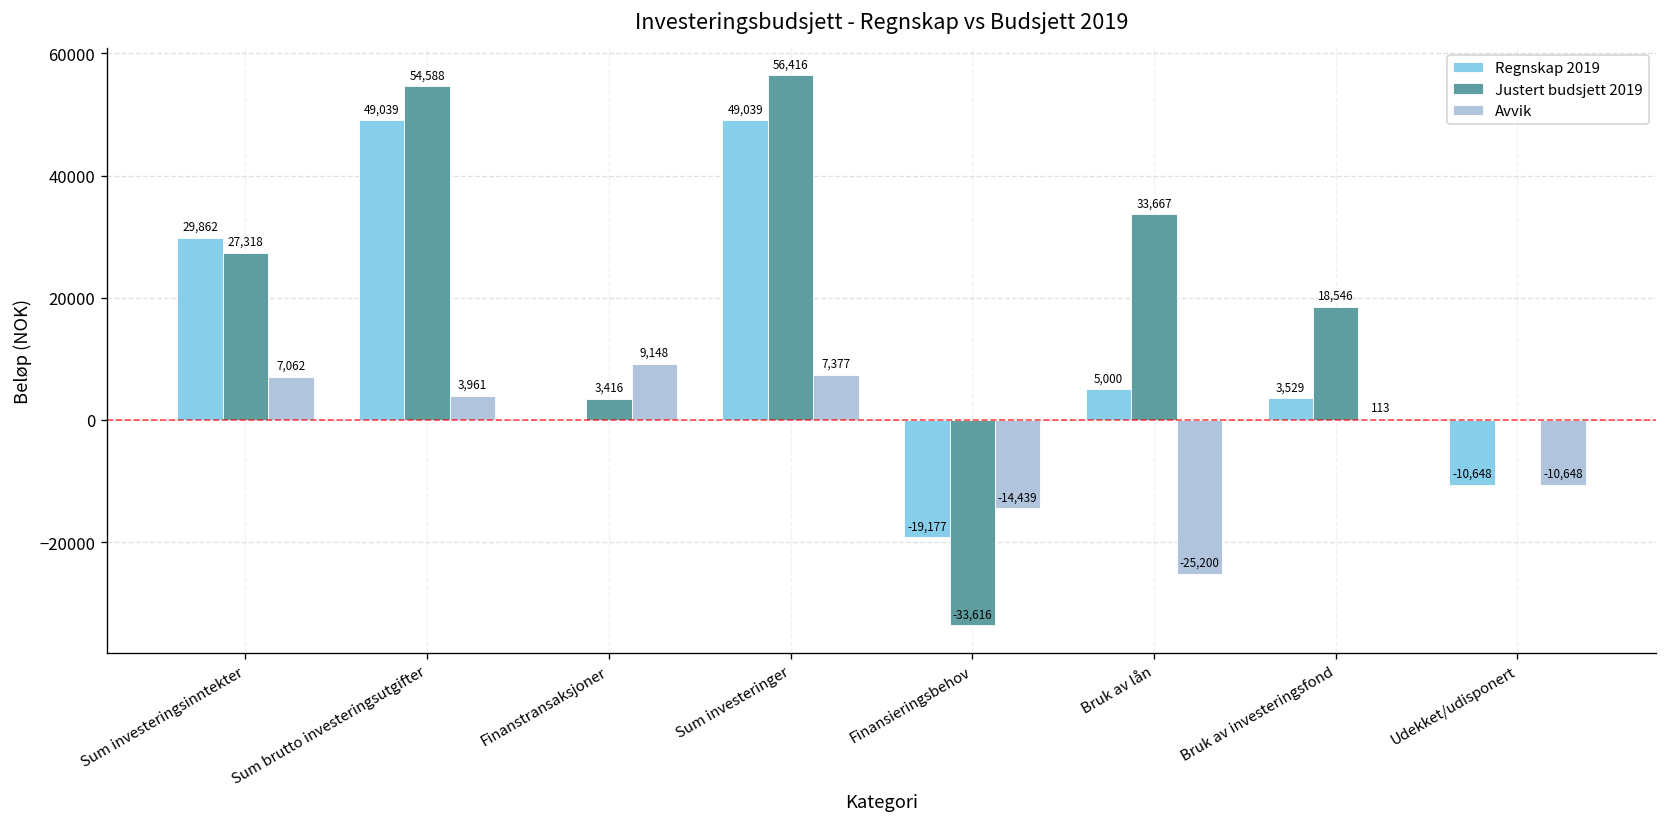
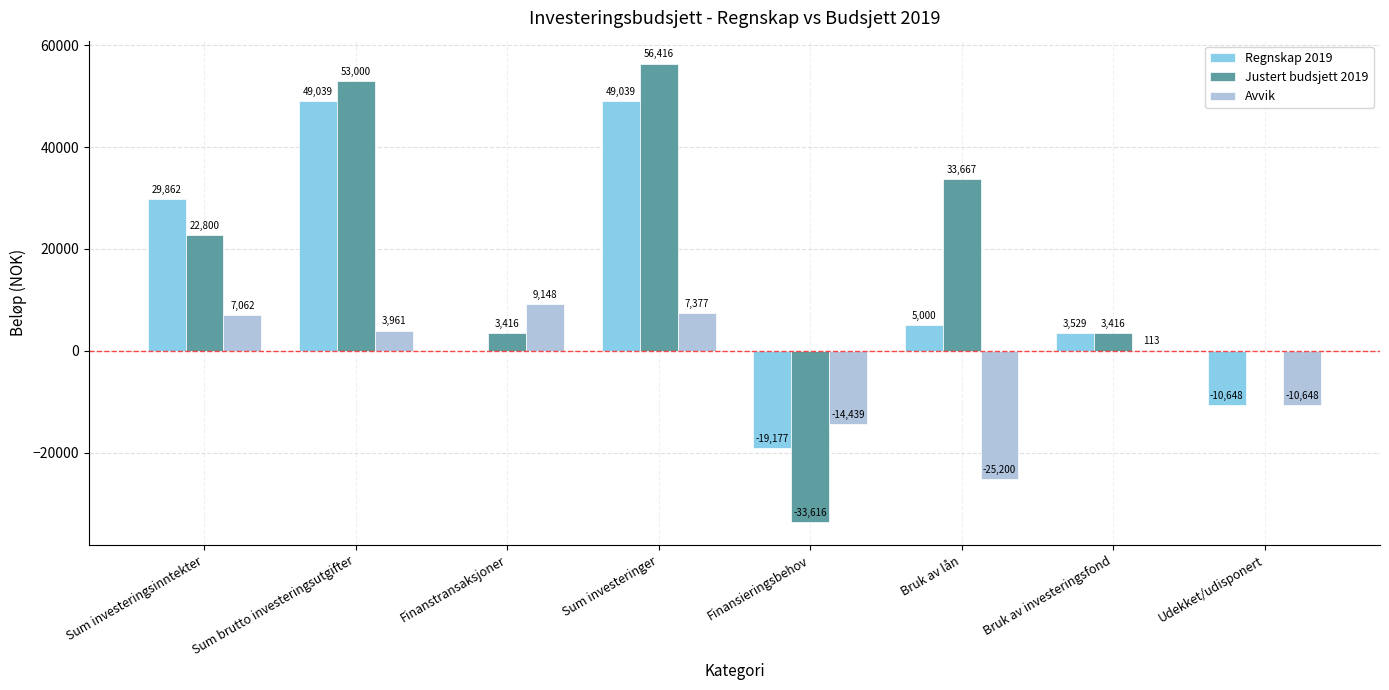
Justert budsjett 2019, Sum investeringsinntekter: 27,318 -> 22,800
Justert budsjett 2019, Sum brutto investeringsutgifter: 54,588 -> 53,000
Justert budsjett 2019, Bruk av investeringsfond: 18,546 -> 3,416
